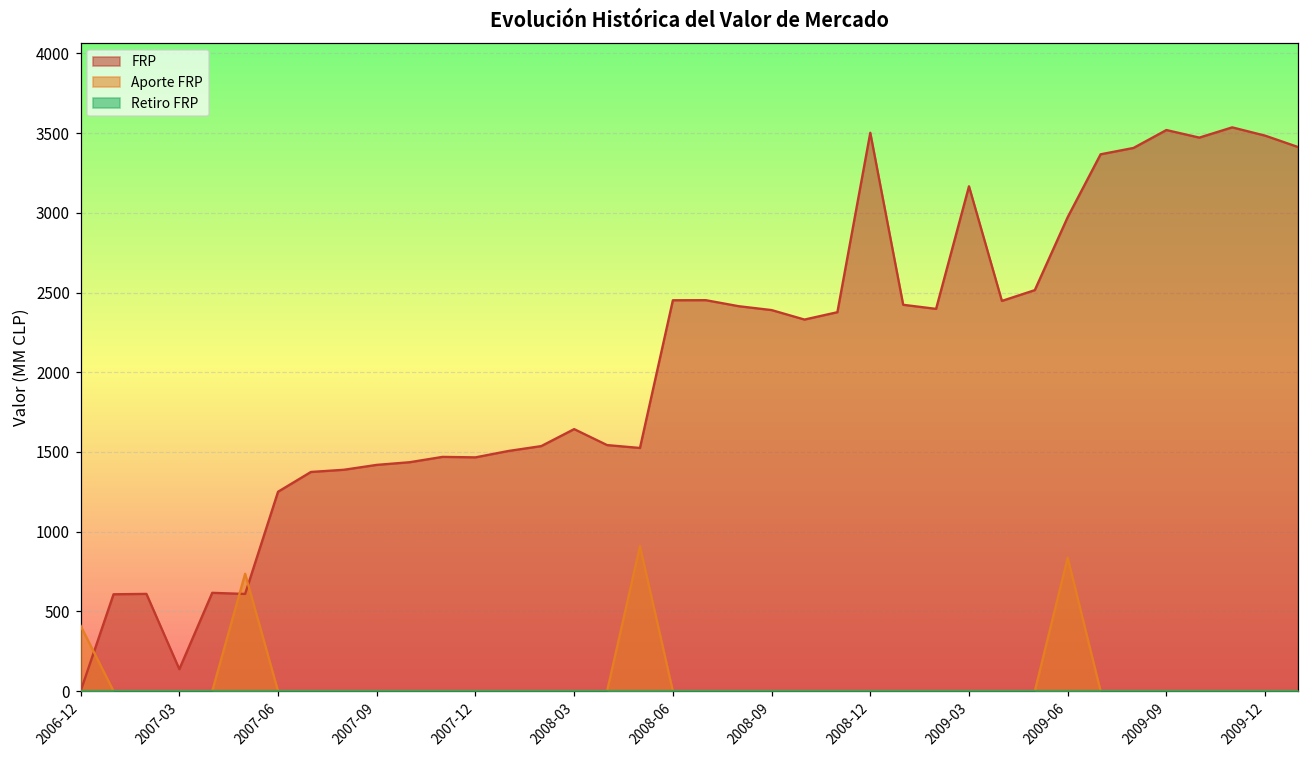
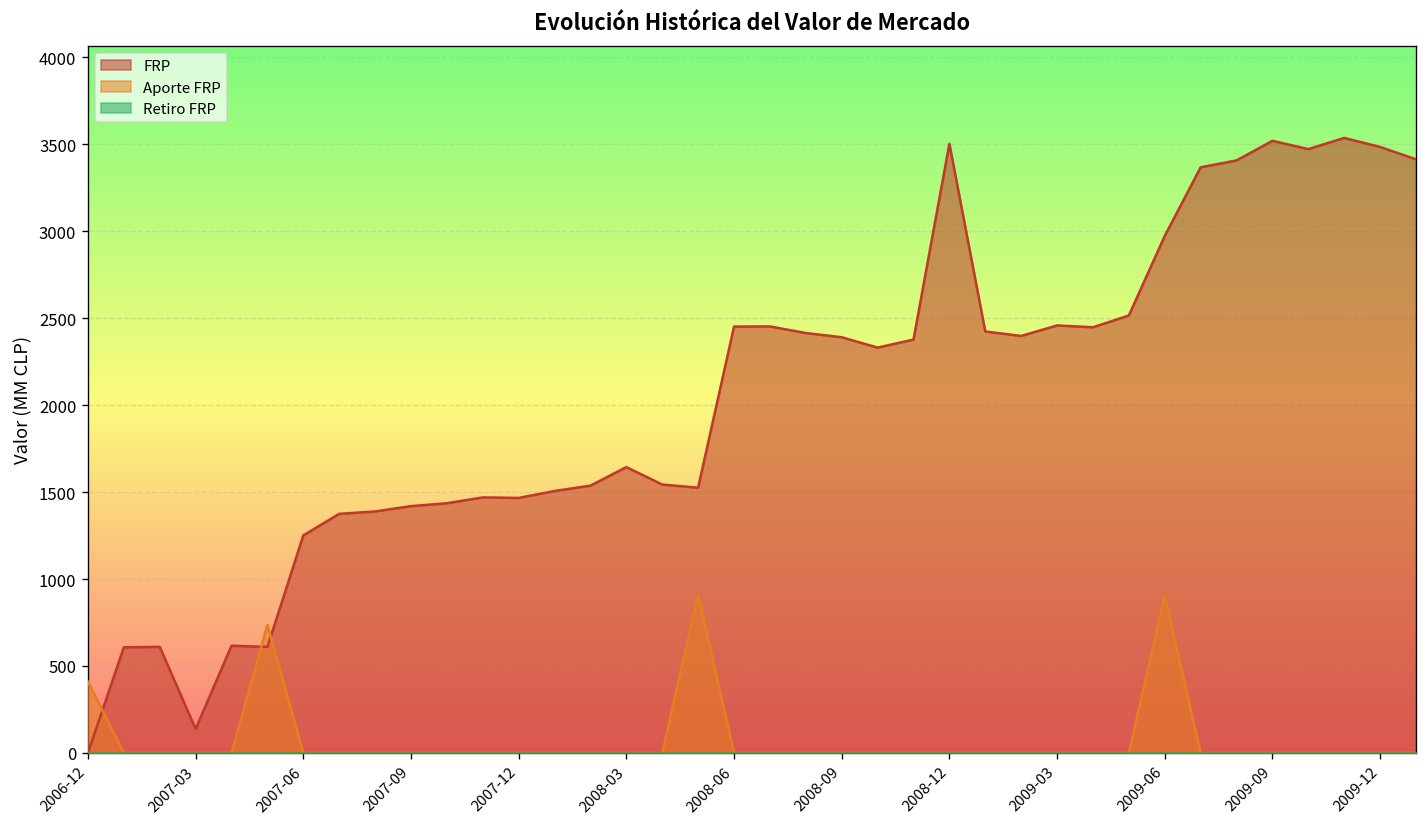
FRP, 2009-03: 3170 -> 2460
Aporte FRP, 2009-06: 840 -> 900
